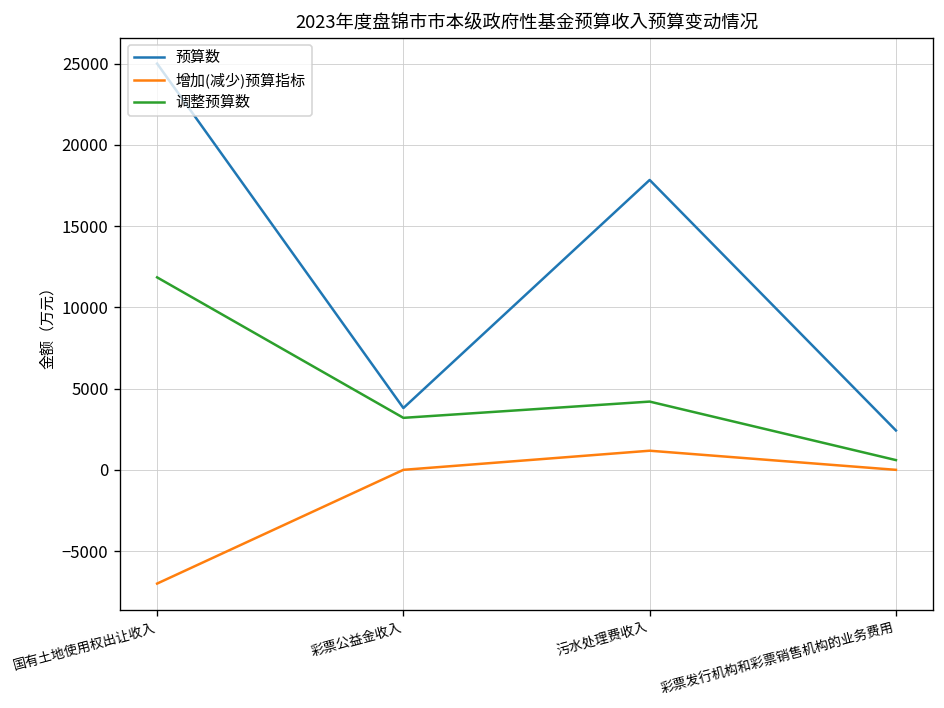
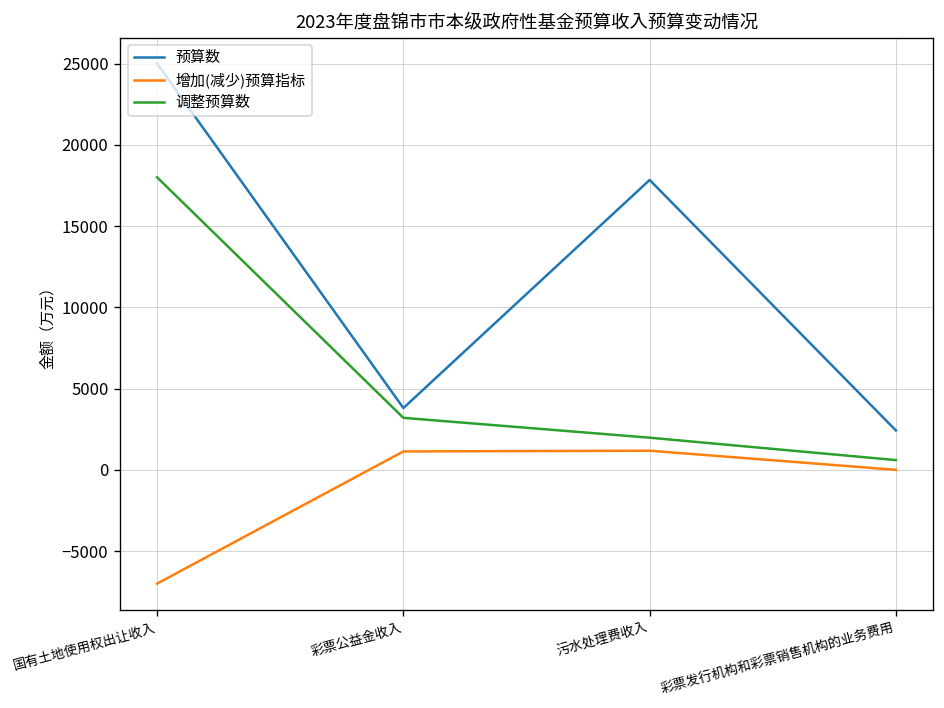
调整预算数, 国有土地使用权出让收入: 11800 -> 18000
增加(减少)预算指标, 彩票公益金收入: 0 -> 1100
调整预算数, 污水处理费收入: 4200 -> 2000
